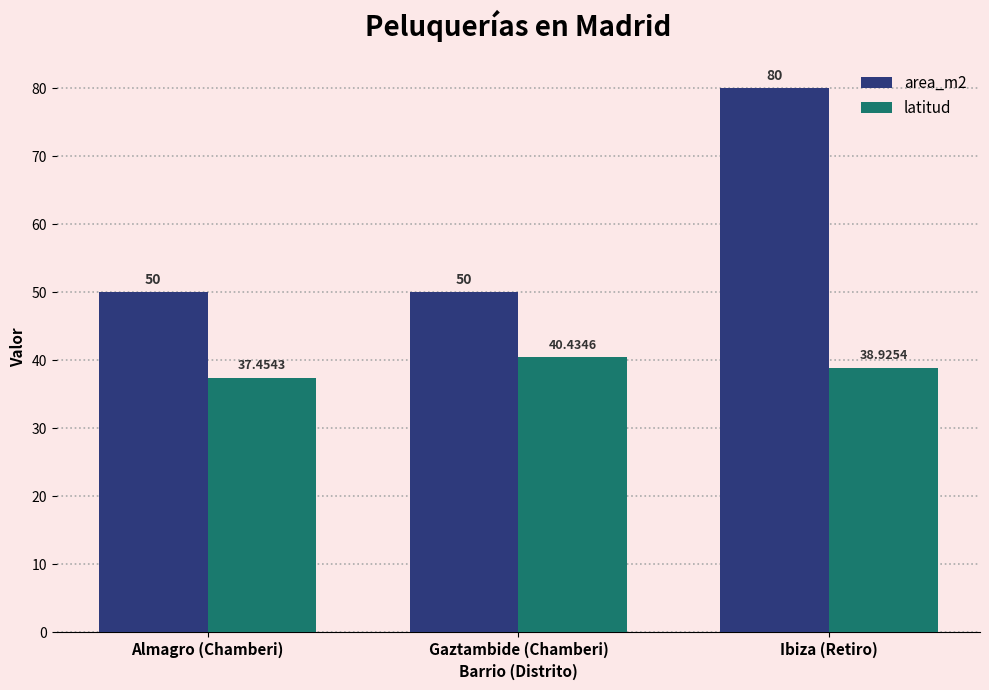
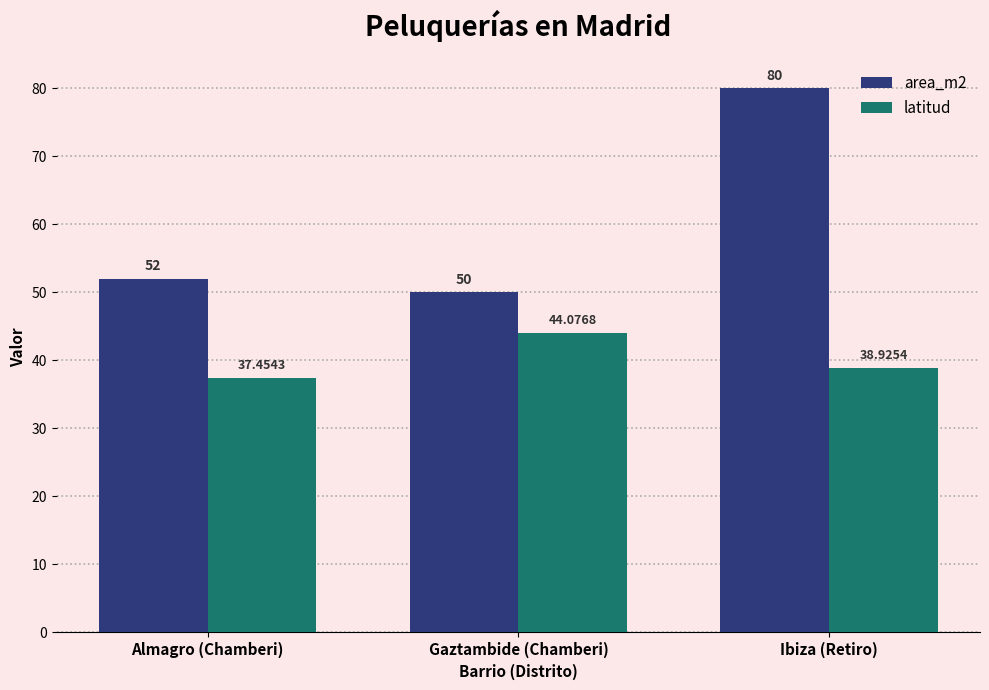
area_m2, Almagro (Chamberi): 50 -> 52
latitud, Gaztambide (Chamberi): 40.4346 -> 44.0768
